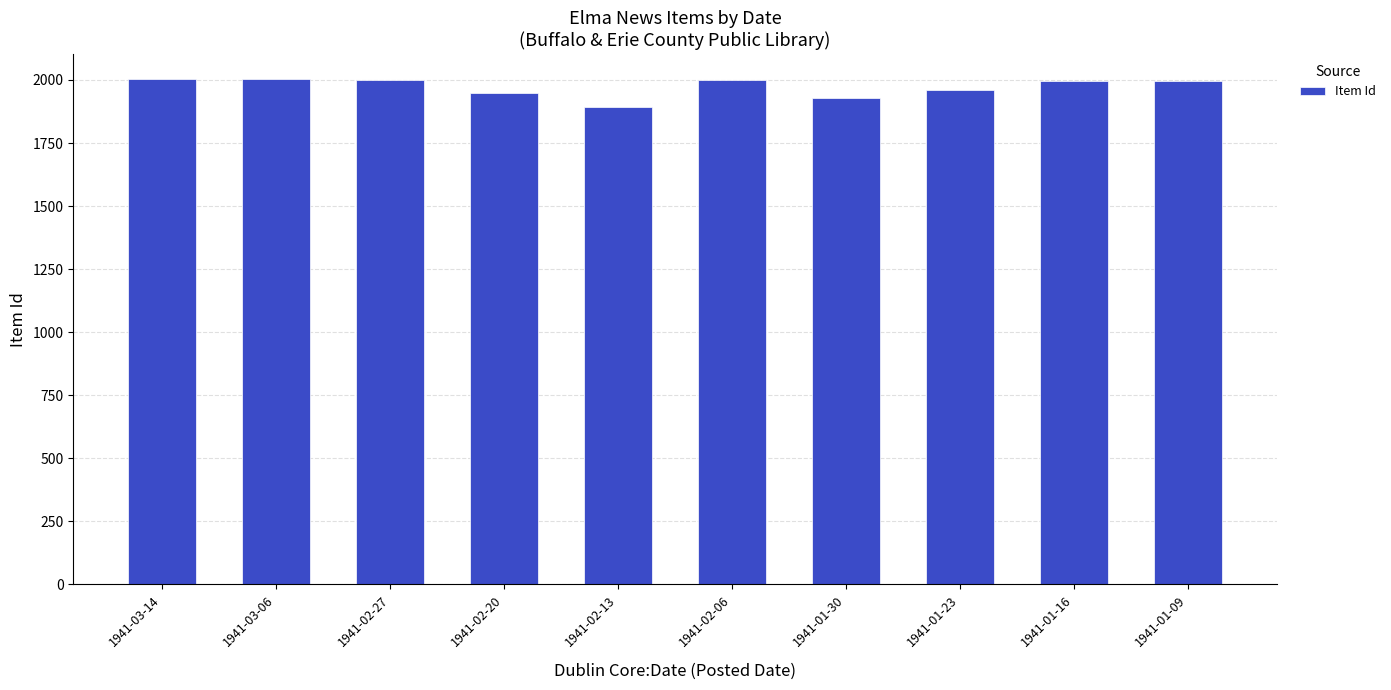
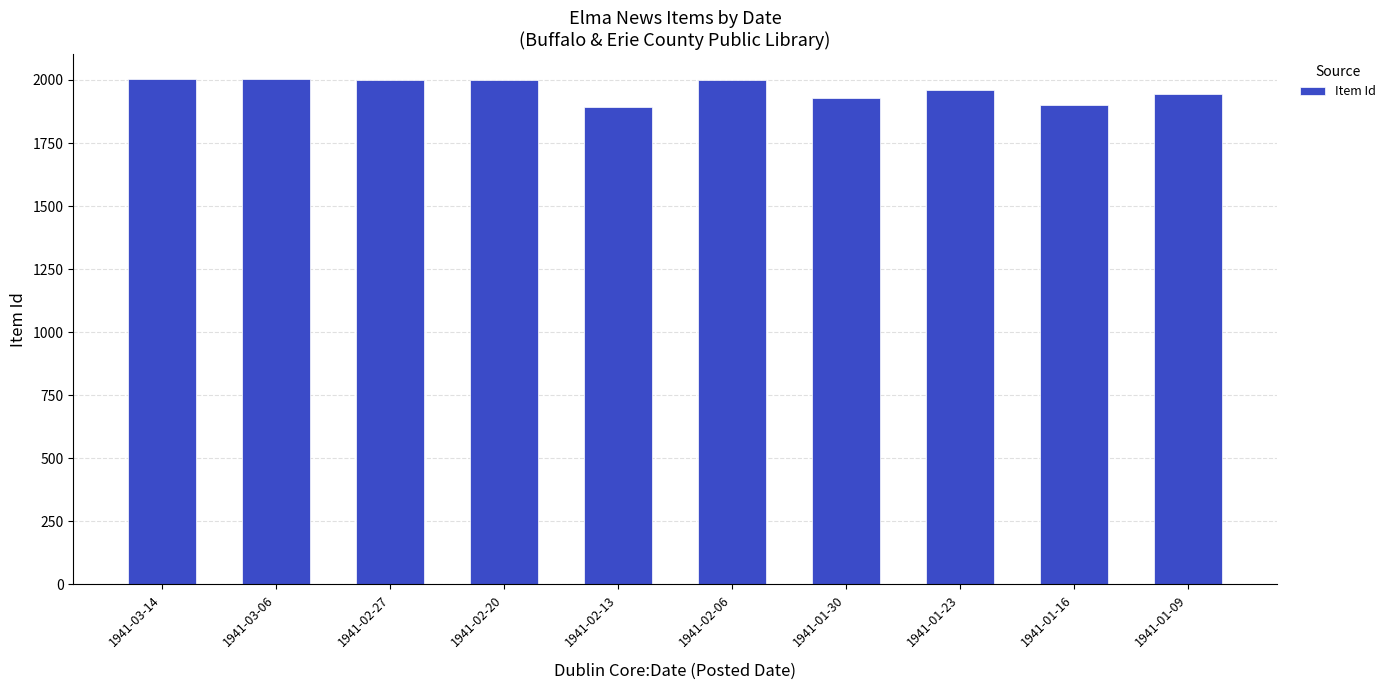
1941-02-20: 1950 -> 2000
1941-01-16: 2000 -> 1900
1941-01-09: 1990 -> 1940
